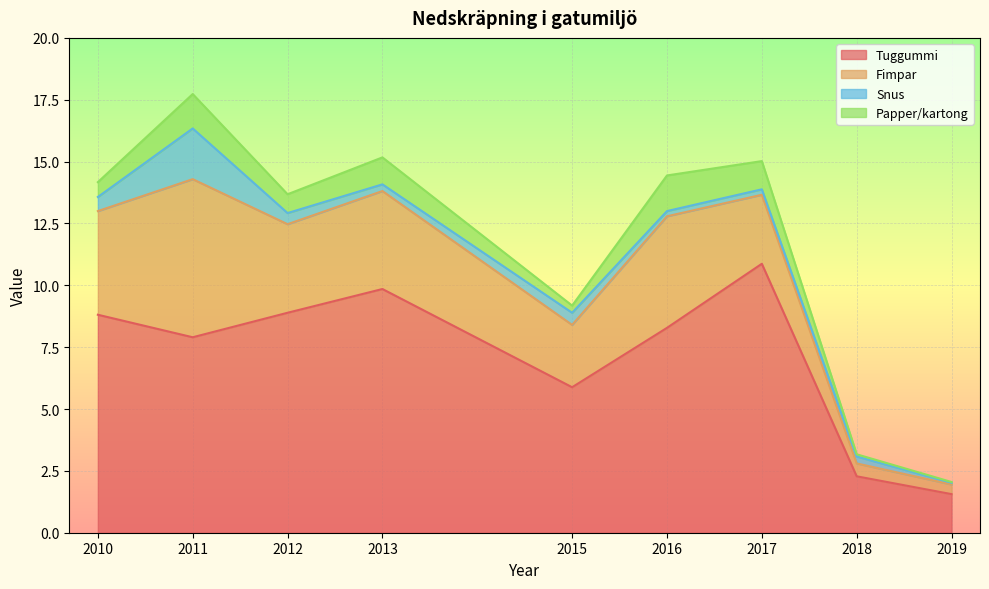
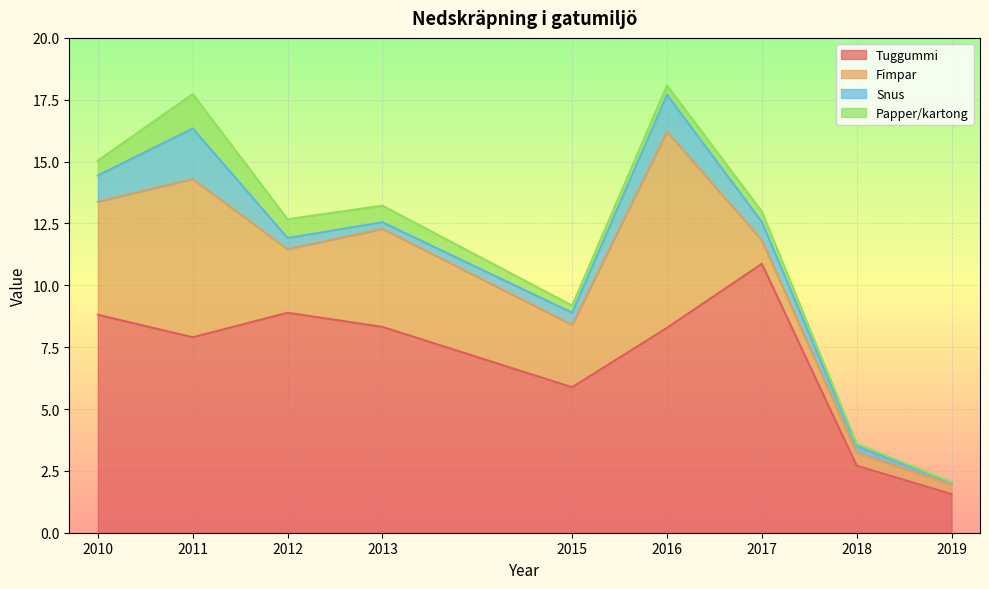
Fimpar, 2010: 4.2 -> 4.6
Snus, 2010: 0.6 -> 1.1
Fimpar, 2012: 3.6 -> 2.6
Tuggummi, 2013: 9.9 -> 8.3
Papper/kartong, 2013: 1.1 -> 0.7
Fimpar, 2016: 4.5 -> 7.9
Snus, 2016: 0.2 -> 1.5
Papper/kartong, 2016: 1.4 -> 0.4
Fimpar, 2017: 2.8 -> 0.9
Snus, 2017: 0.2 -> 0.7
Papper/kartong, 2017: 1.1 -> 0.4
Tuggummi, 2018: 2.3 -> 2.7
